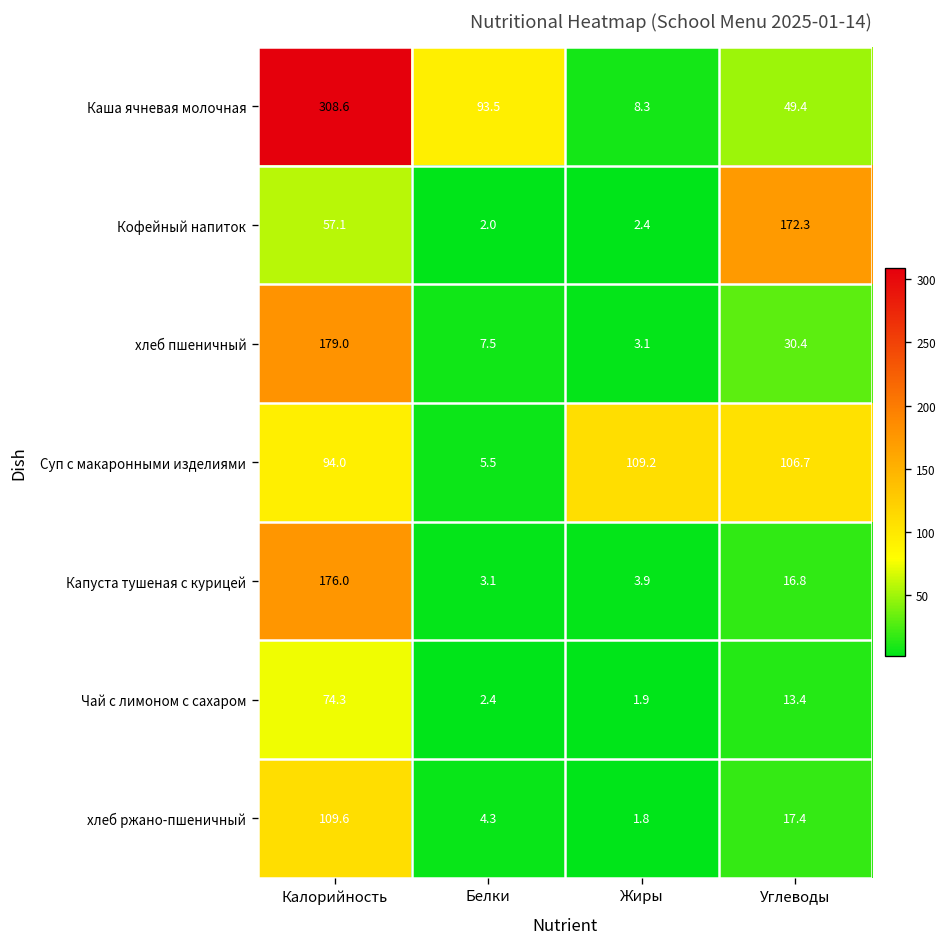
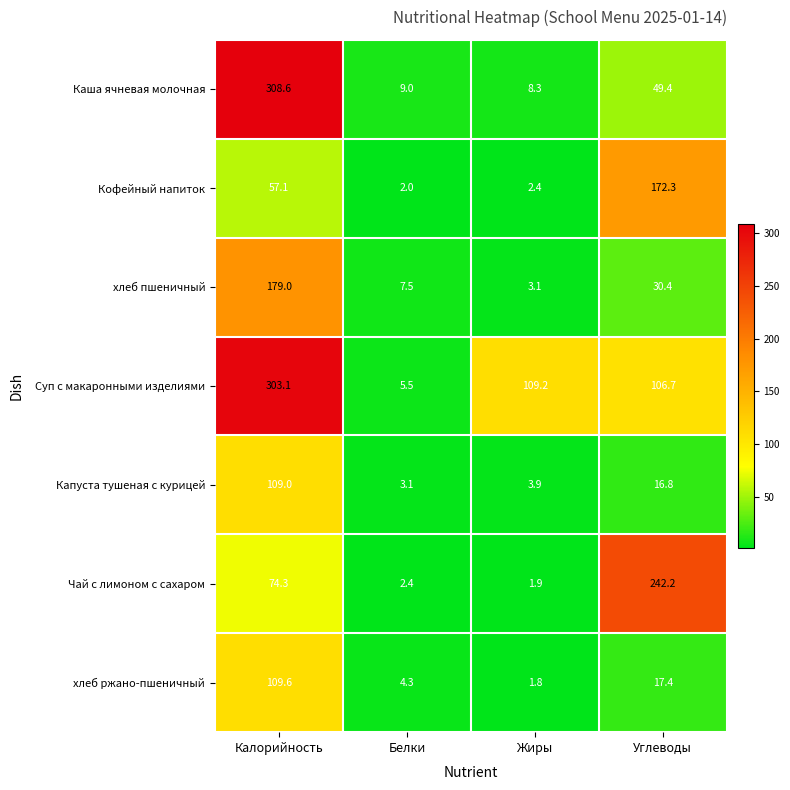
Каша ячневая молочная, Белки: 93.5 -> 9.0
Суп с макаронными изделиями, Калорийность: 94.0 -> 303.1
Капуста тушеная с курицей, Калорийность: 176.0 -> 109.0
Чай с лимоном с сахаром, Углеводы: 13.4 -> 242.2
